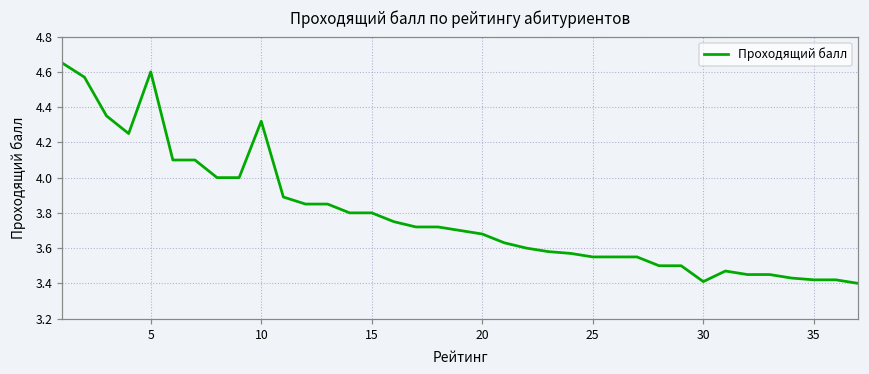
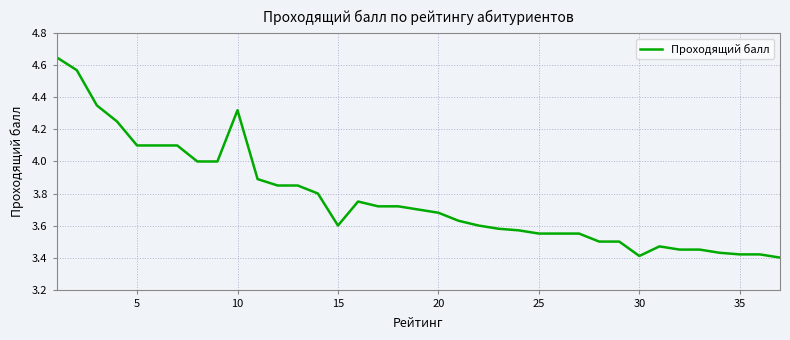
5: 4.6 -> 4.1
15: 3.8 -> 3.6
